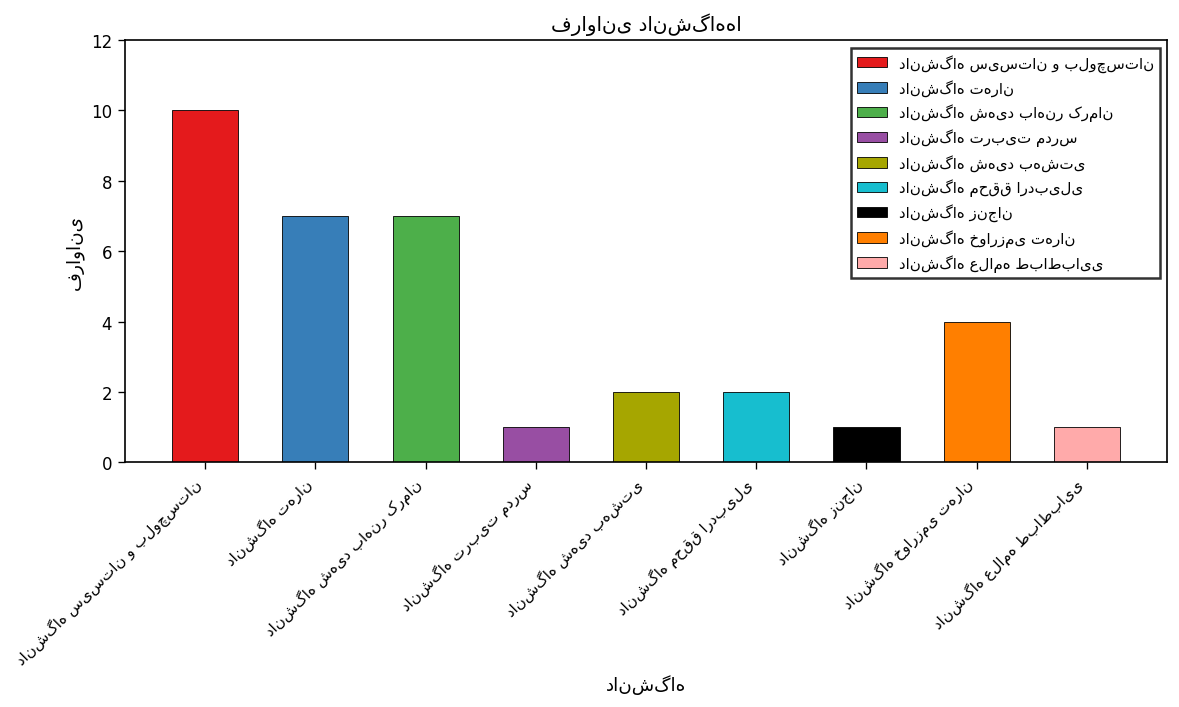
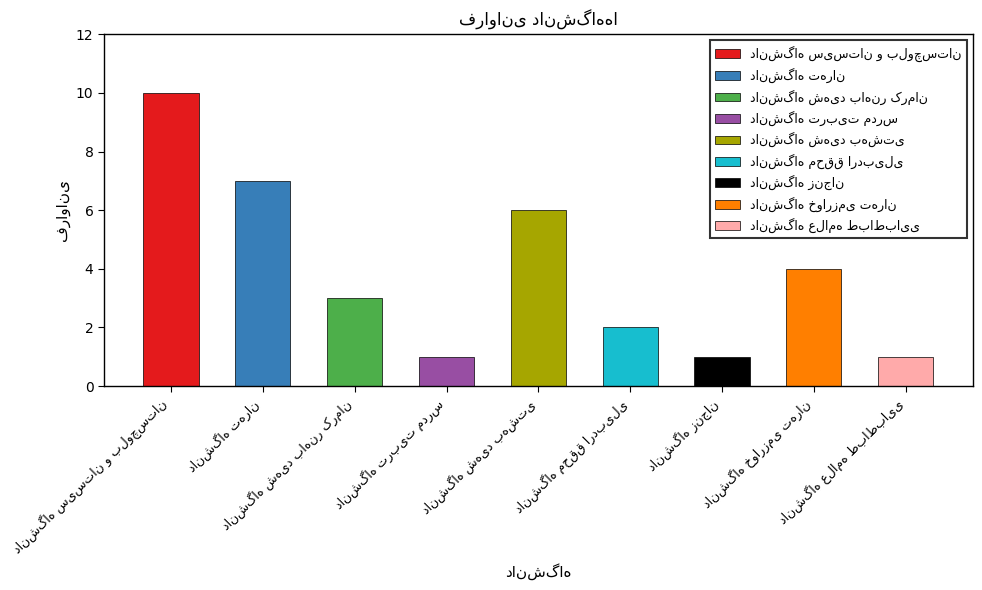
دانشگاه شهید باهنر کرمان: 7 -> 3
دانشگاه شهید بهشتی: 2 -> 6
